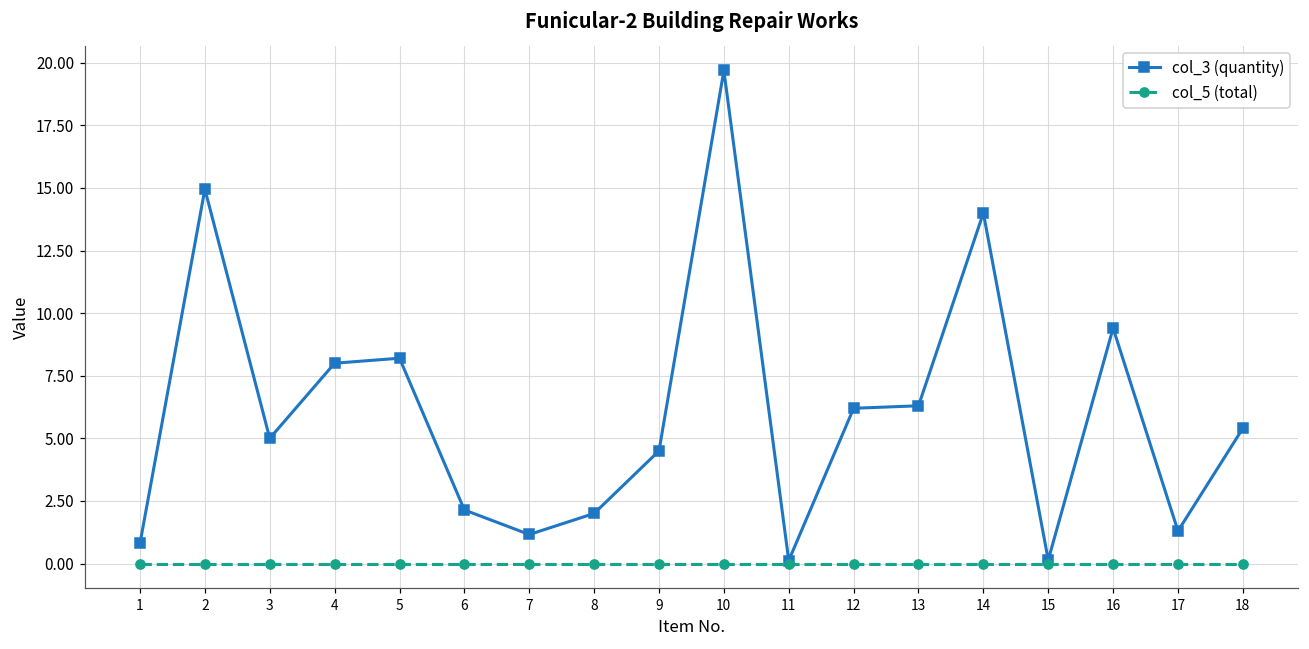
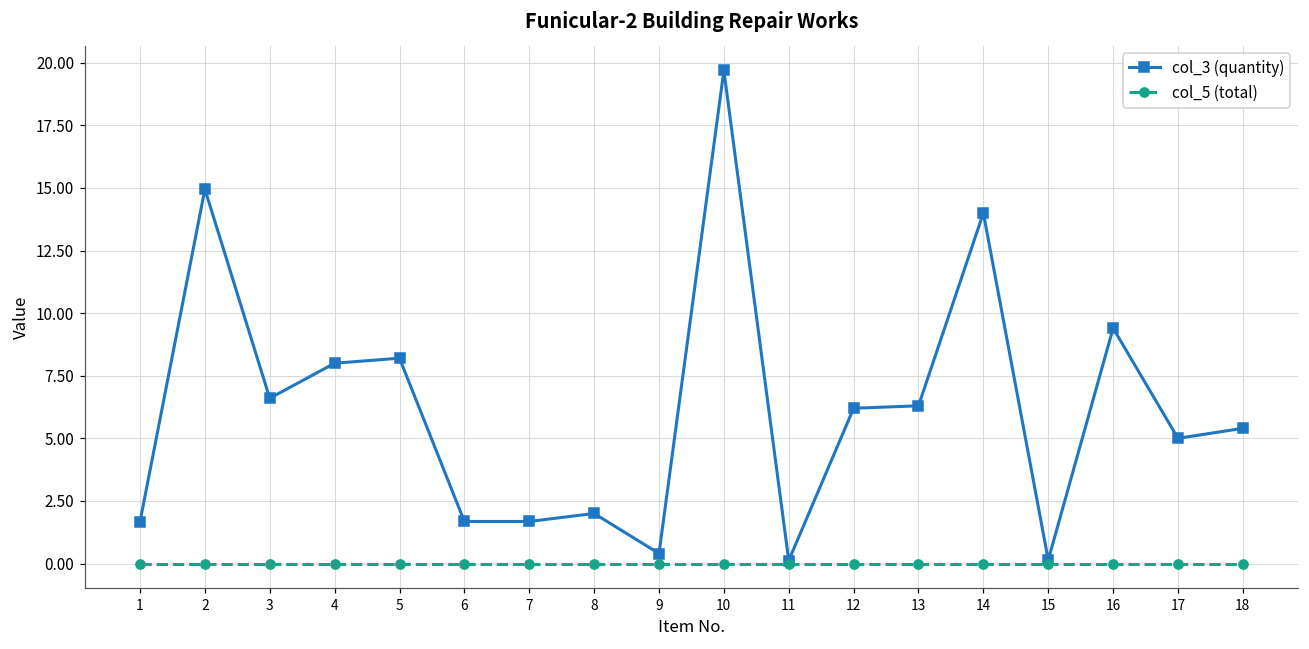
col_3 (quantity), 1: 0.8 -> 1.7
col_3 (quantity), 3: 5.0 -> 6.6
col_3 (quantity), 6: 2.1 -> 1.7
col_3 (quantity), 7: 1.2 -> 1.7
col_3 (quantity), 9: 4.5 -> 0.4
col_3 (quantity), 17: 1.3 -> 5.0
